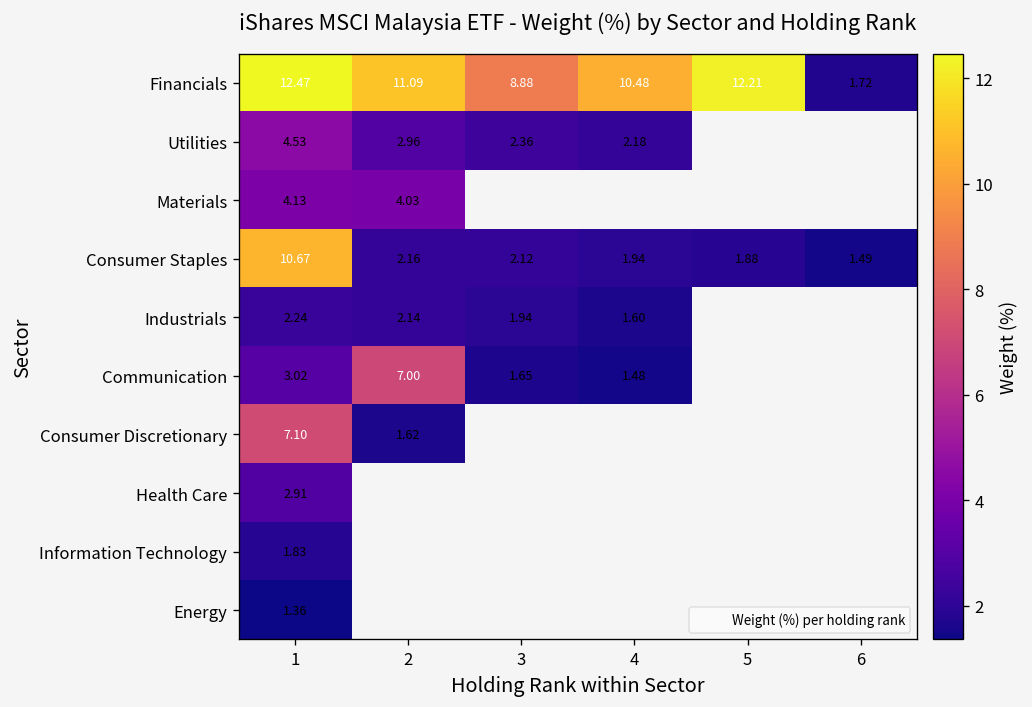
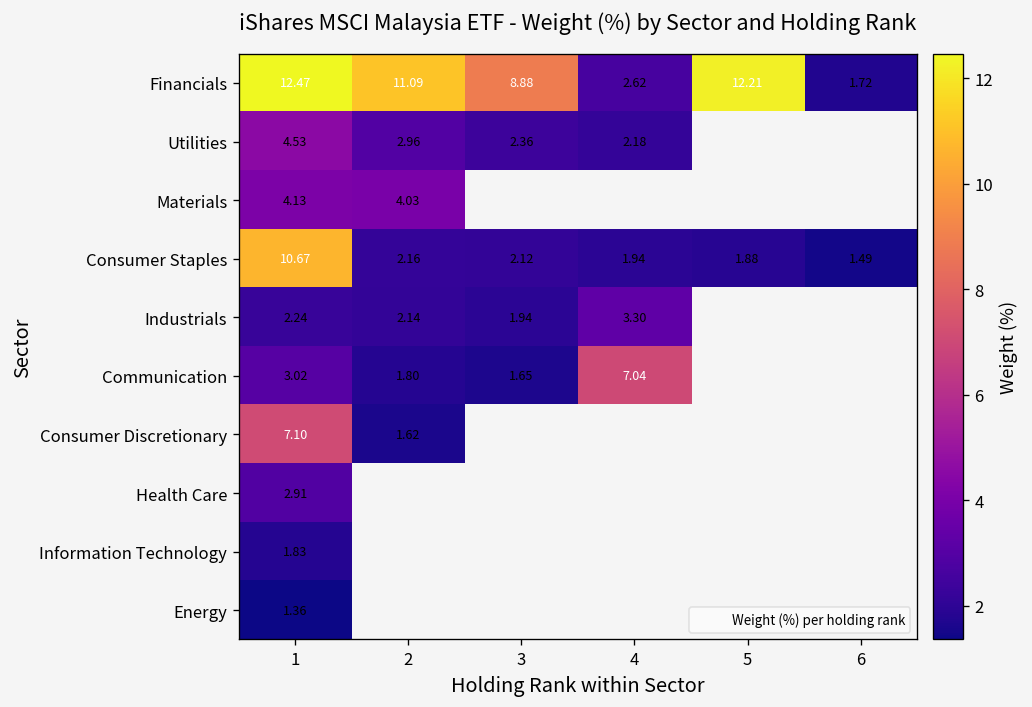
Financials, 4: 10.48 -> 2.62
Industrials, 4: 1.60 -> 3.30
Communication, 2: 7.00 -> 1.80
Communication, 4: 1.48 -> 7.04
